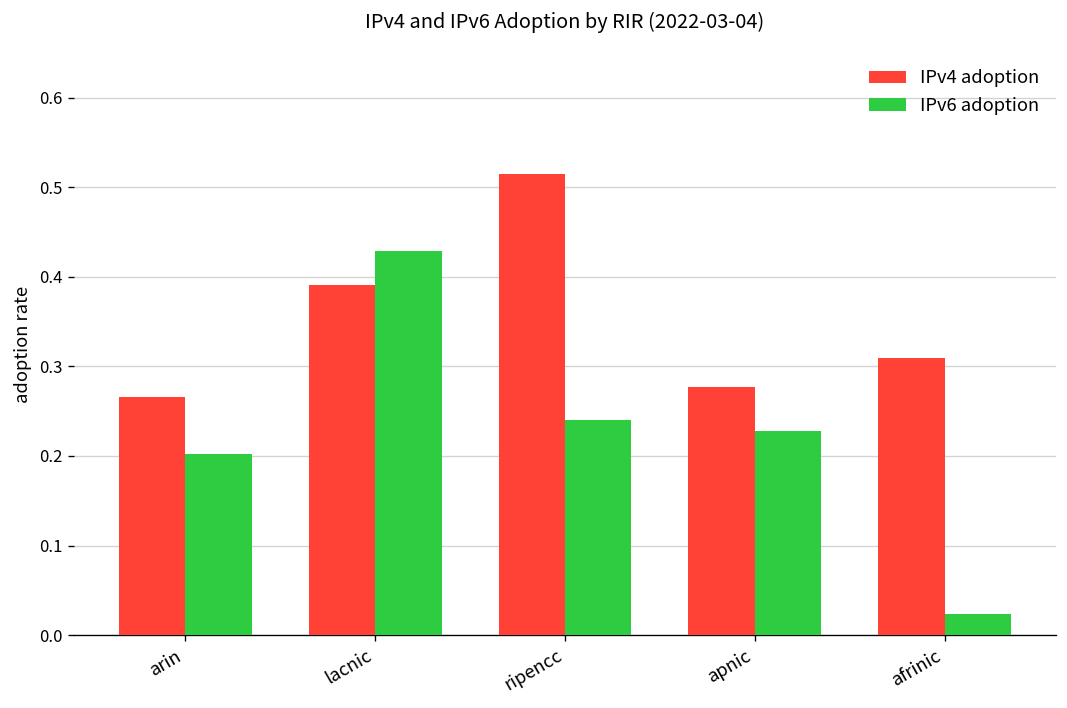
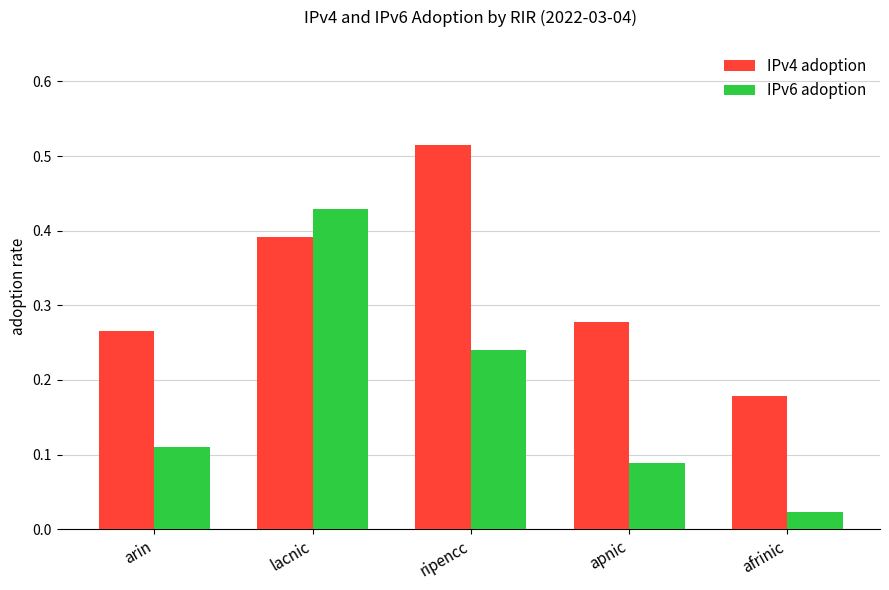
IPv6 adoption, arin: 0.20 -> 0.11
IPv6 adoption, apnic: 0.23 -> 0.09
IPv4 adoption, afrinic: 0.31 -> 0.18
